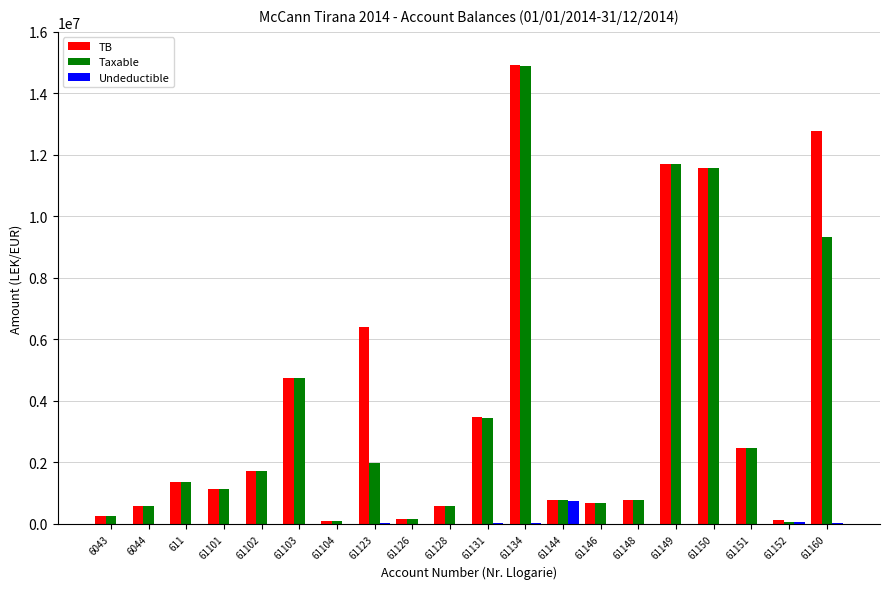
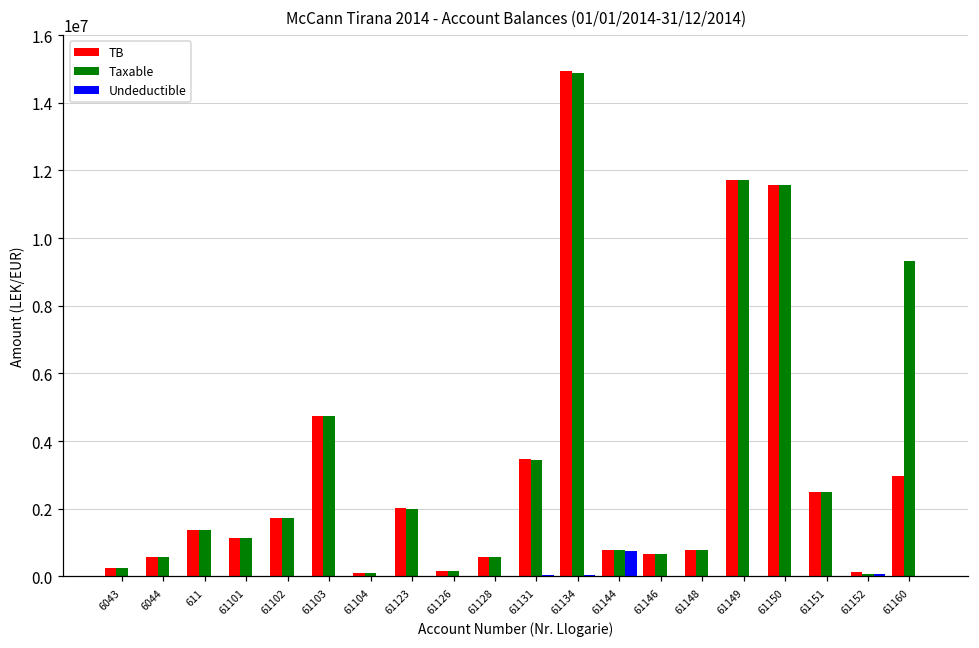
TB, 61123: 6400000 -> 2000000
TB, 61160: 12800000 -> 3000000
